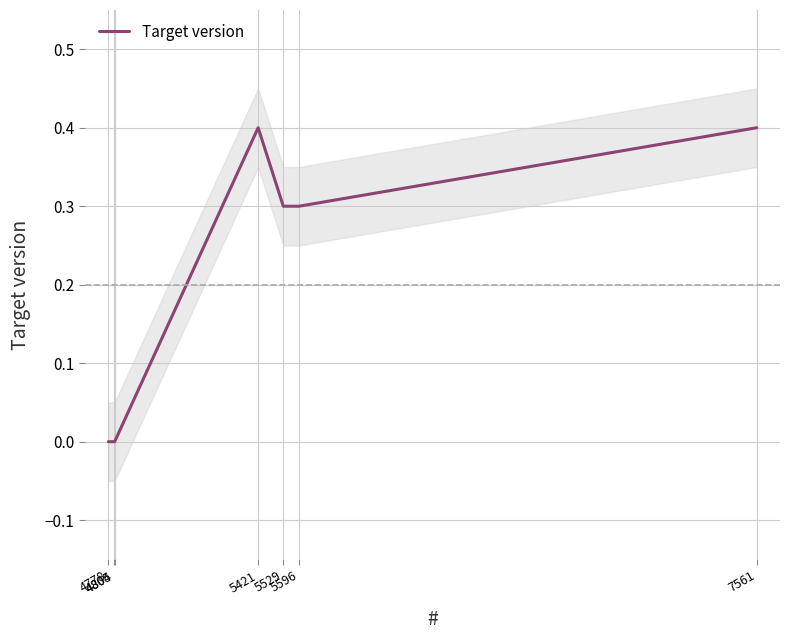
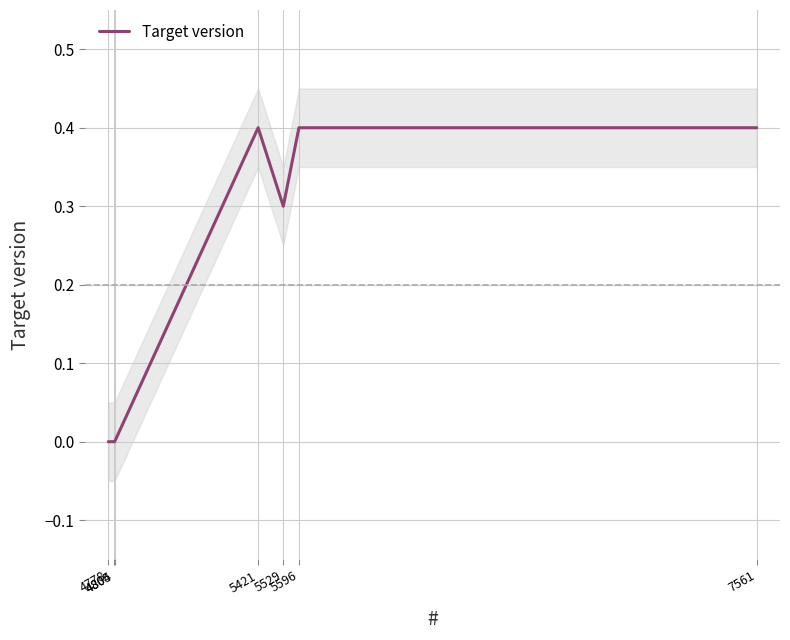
Target version, 5596: 0.3 -> 0.4
